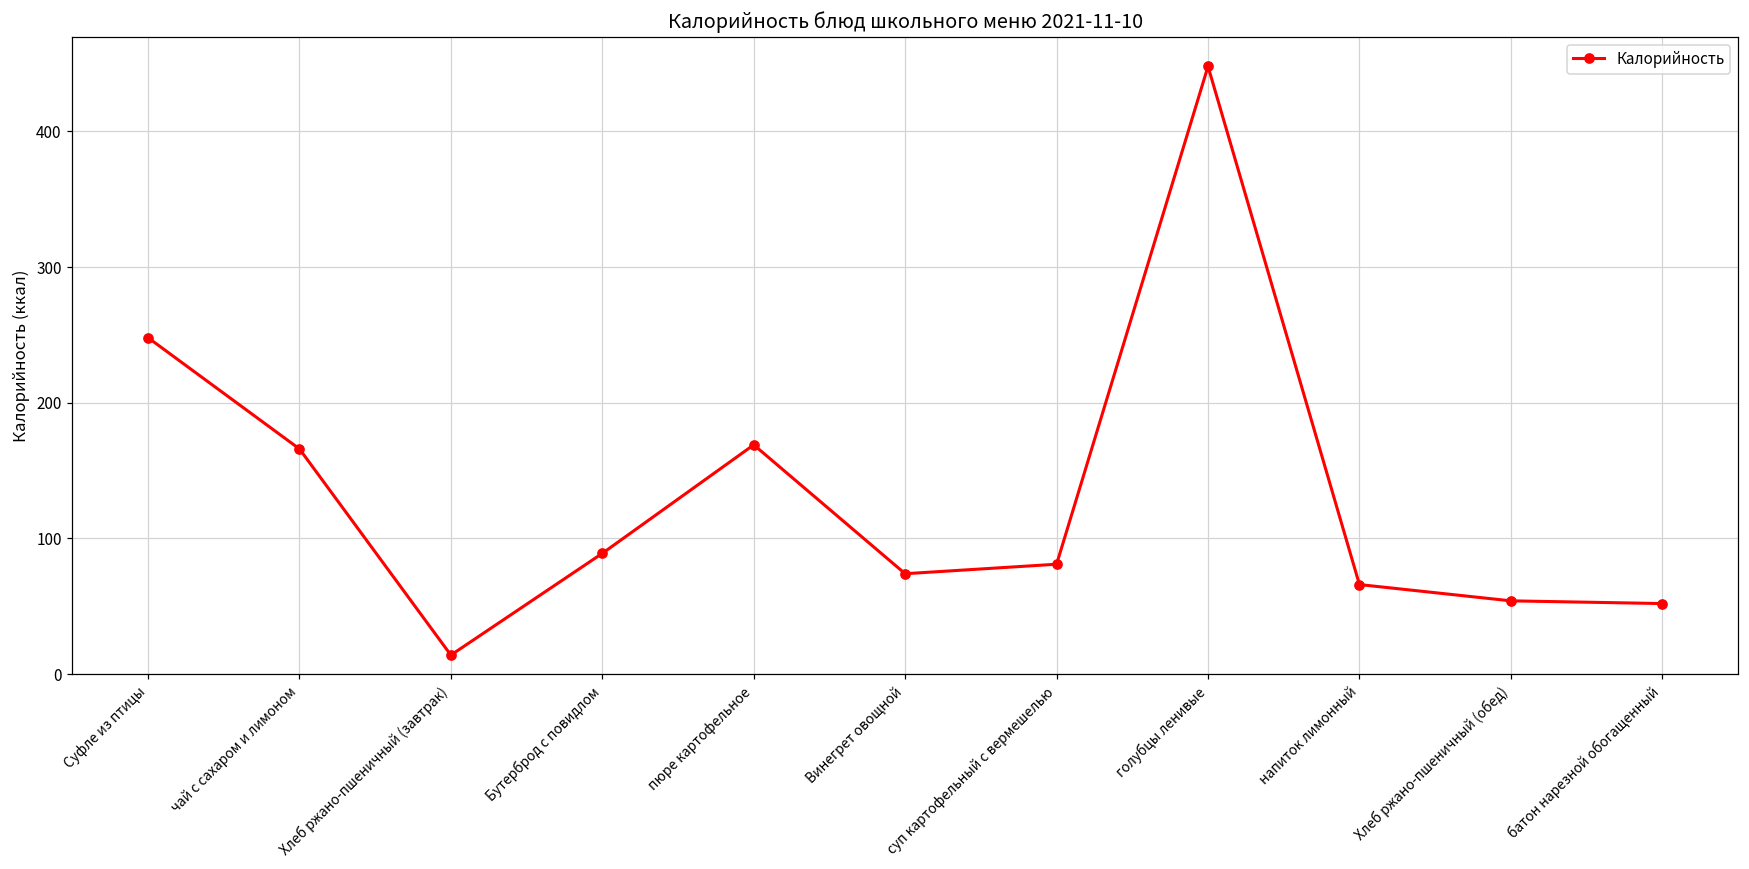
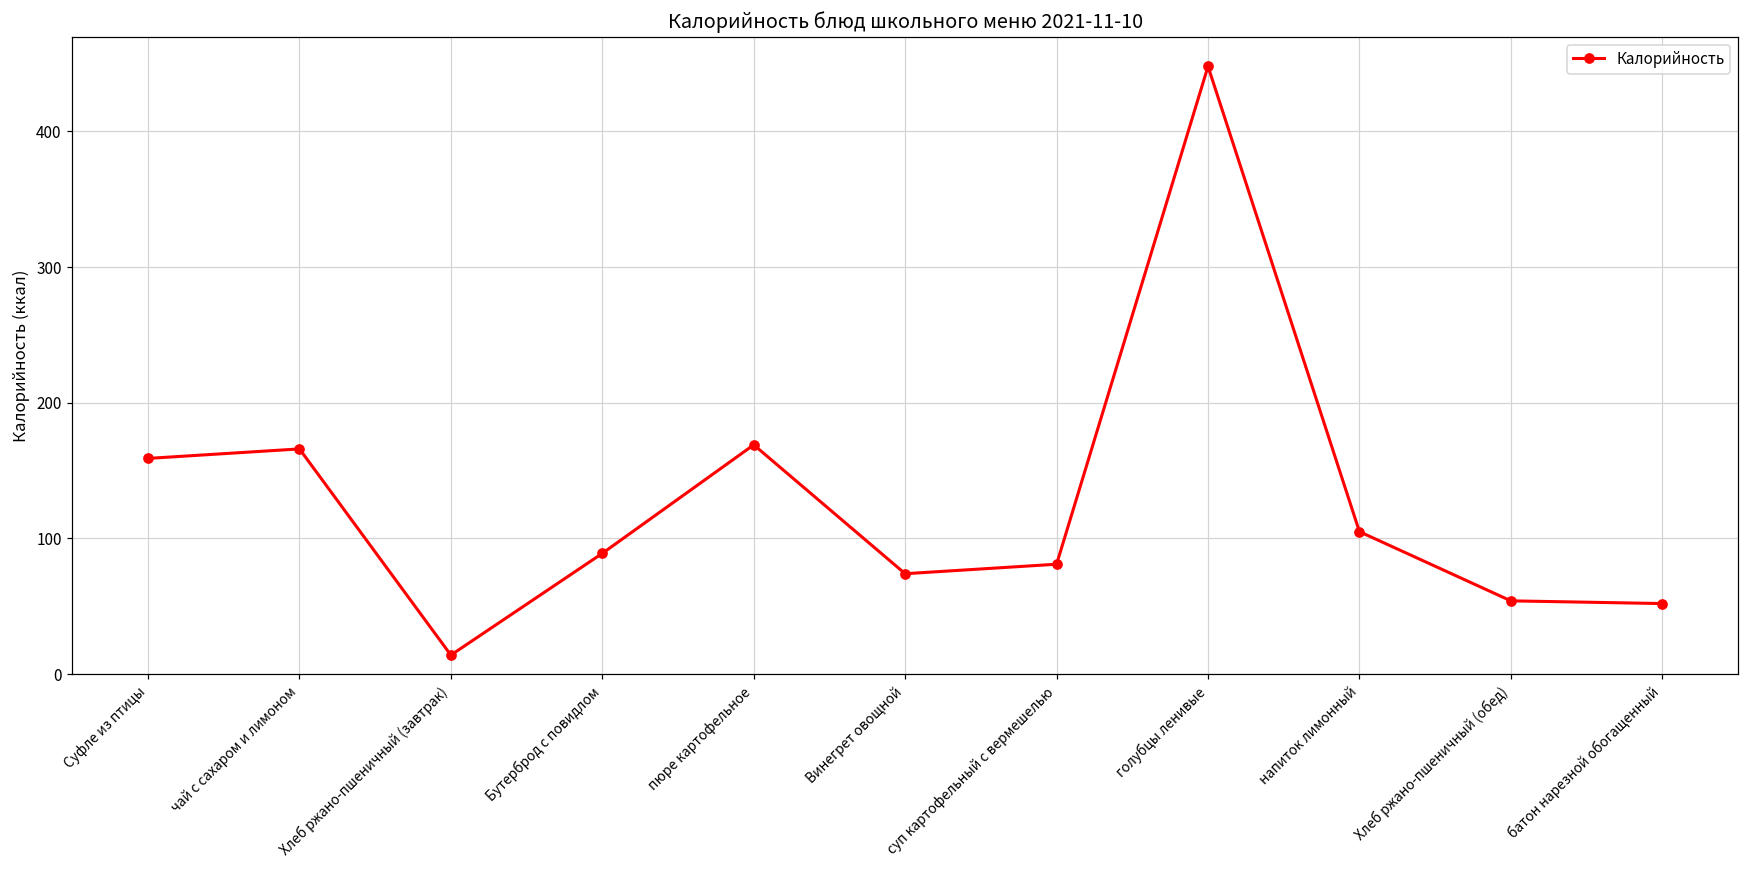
Суфле из птицы: 248 -> 159
напиток лимонный: 66 -> 105
